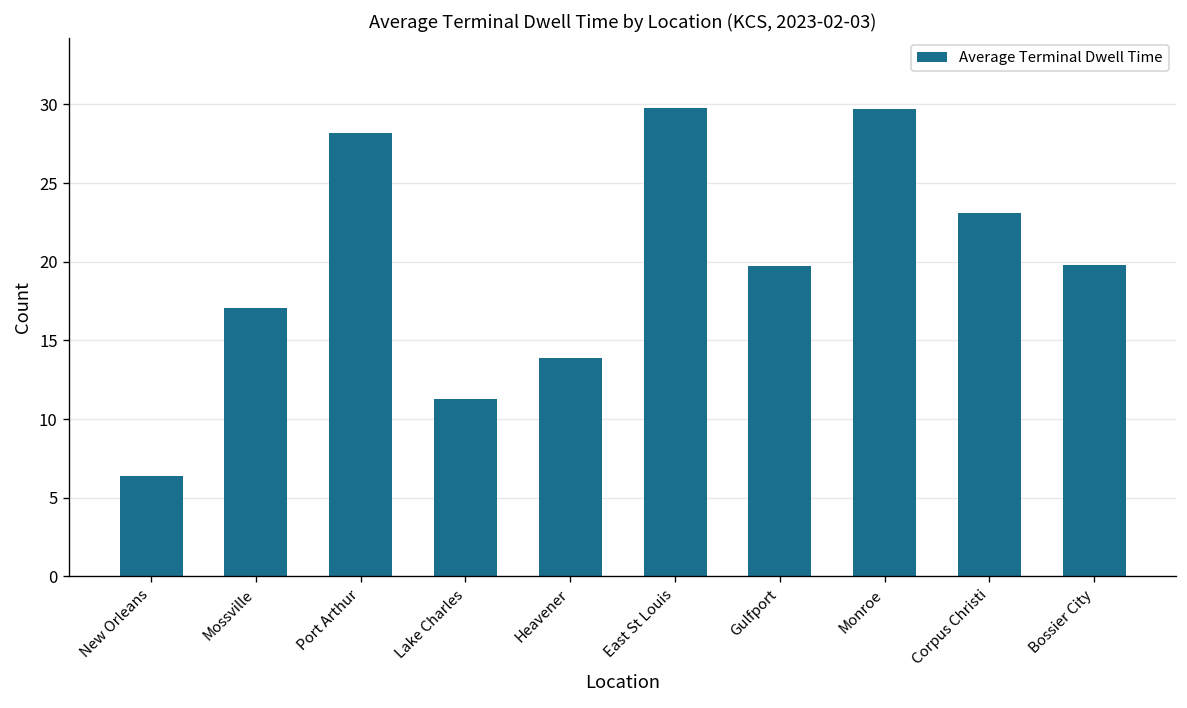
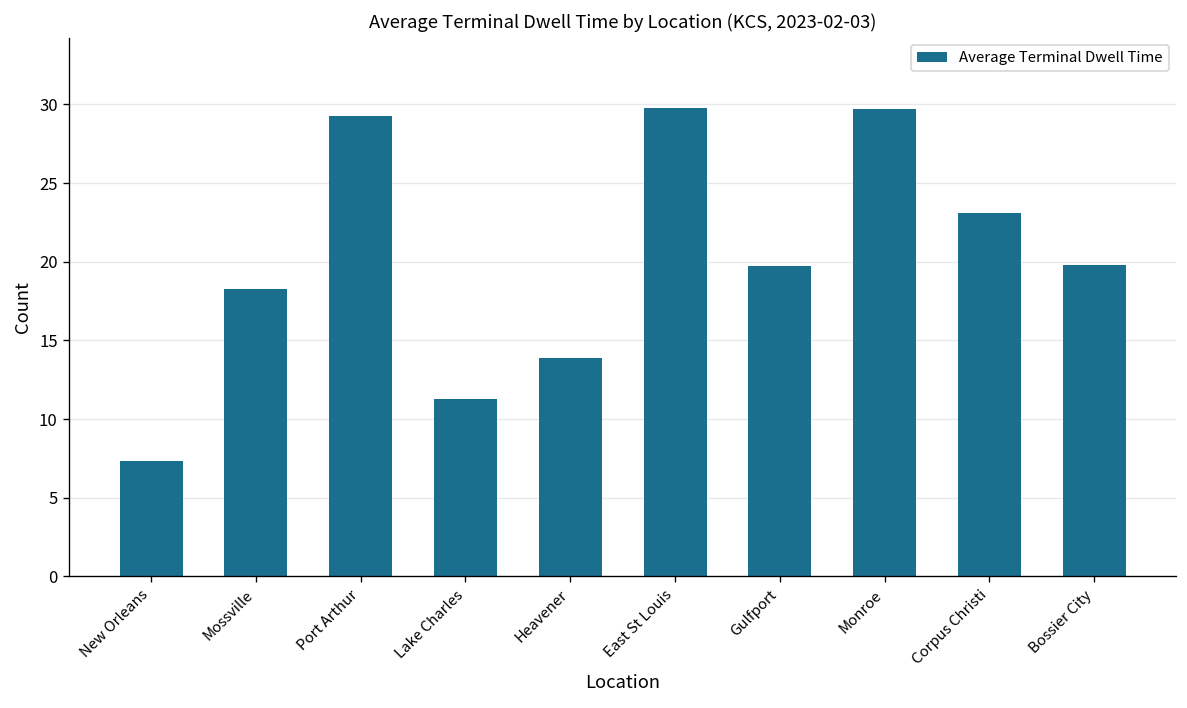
New Orleans: 6.4 -> 7.4
Mossville: 17.0 -> 18.3
Port Arthur: 28.2 -> 29.3
